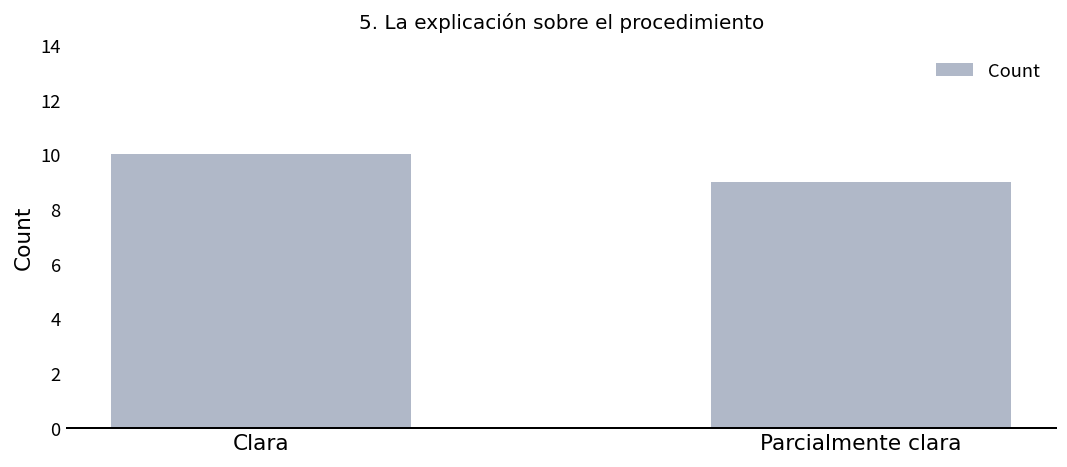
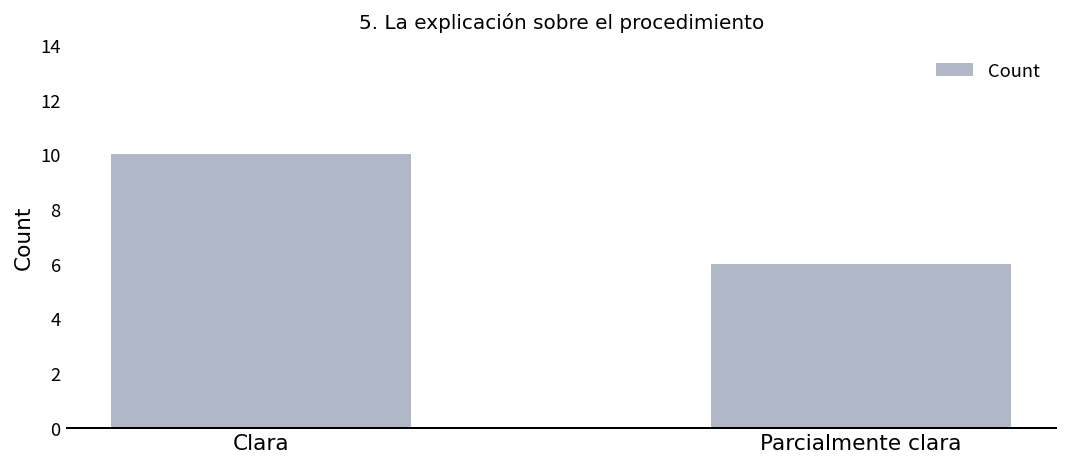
Parcialmente clara: 9 -> 6
